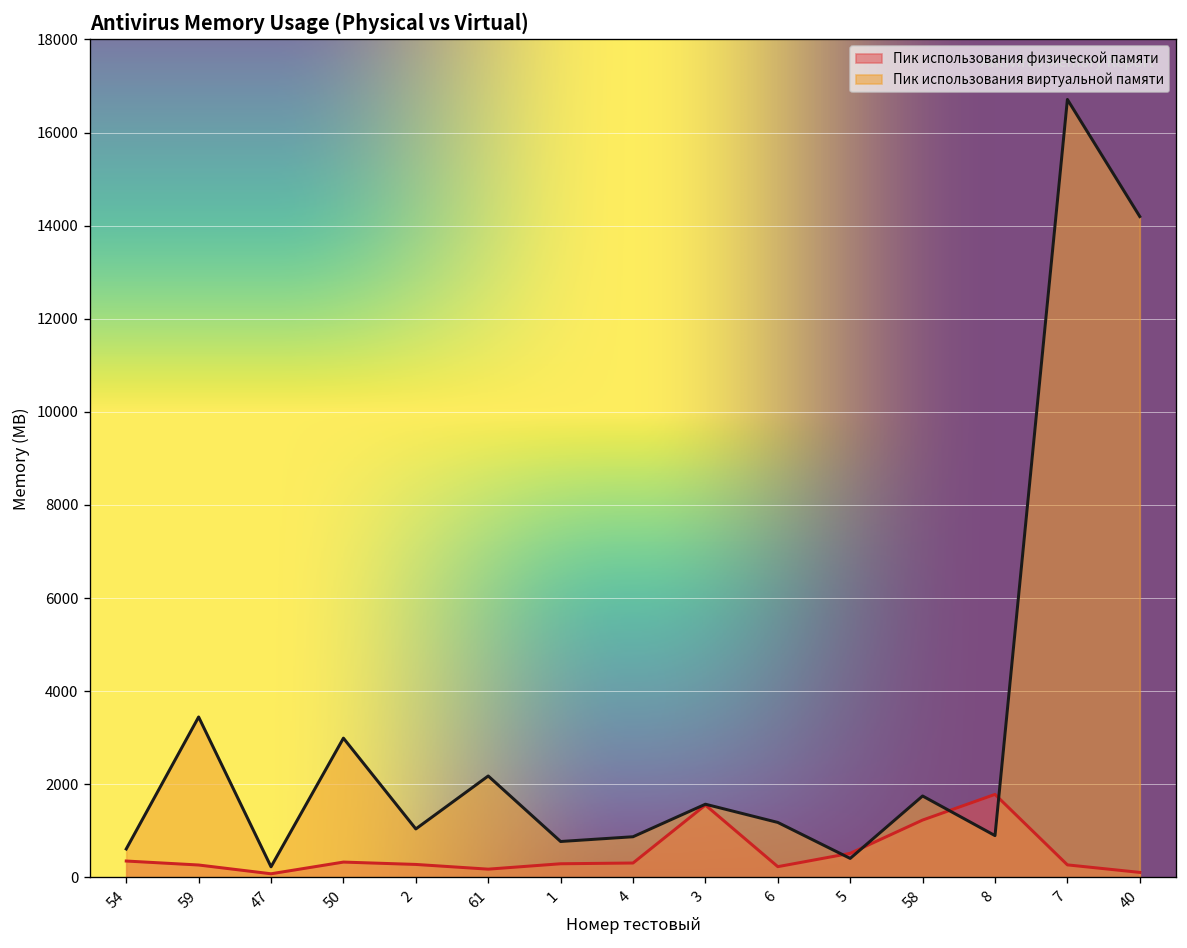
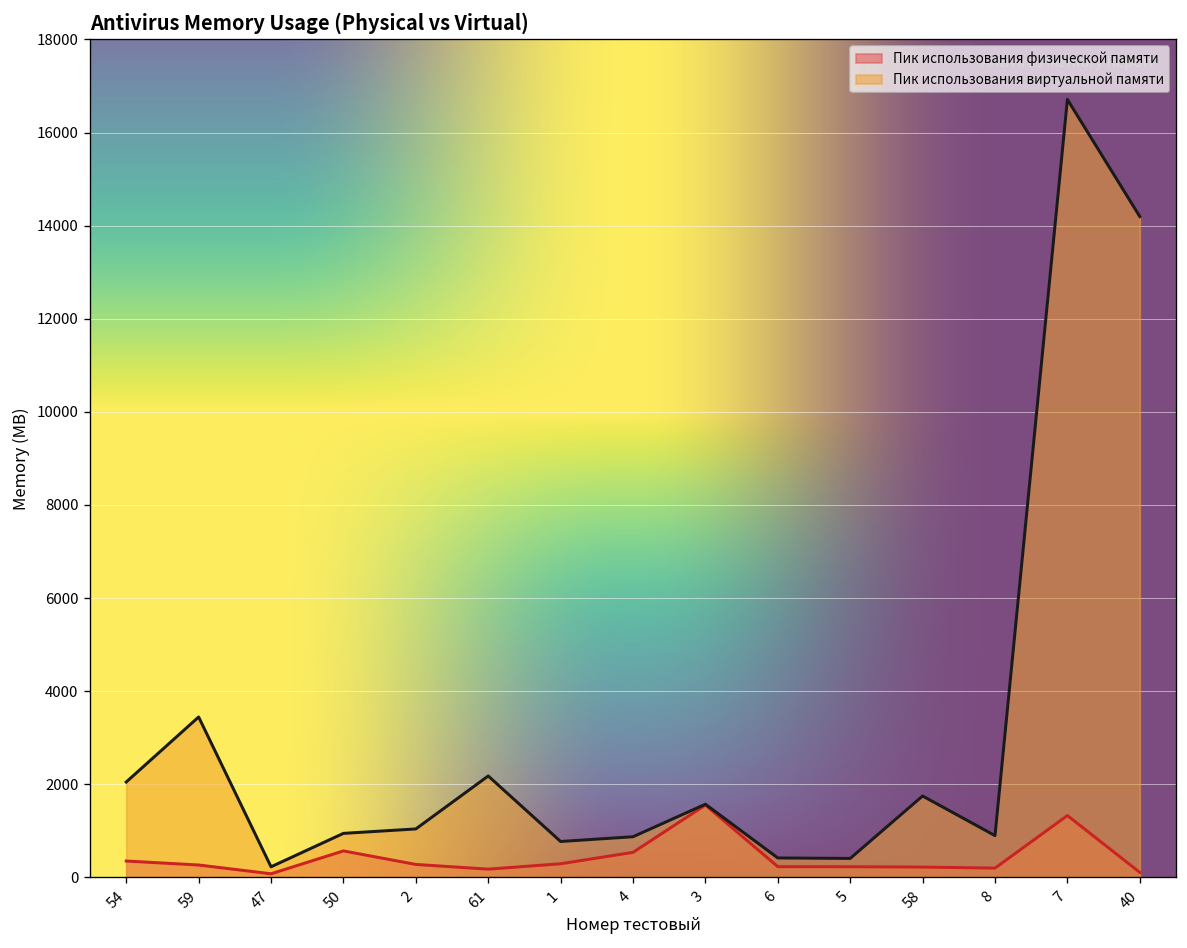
Пик использования виртуальной памяти, 54: 600 -> 2000
Пик использования физической памяти, 50: 300 -> 600
Пик использования виртуальной памяти, 50: 3000 -> 900
Пик использования физической памяти, 4: 300 -> 500
Пик использования виртуальной памяти, 6: 1200 -> 400
Пик использования физической памяти, 5: 500 -> 200
Пик использования физической памяти, 58: 1200 -> 200
Пик использования физической памяти, 8: 1800 -> 200
Пик использования физической памяти, 7: 300 -> 1300
